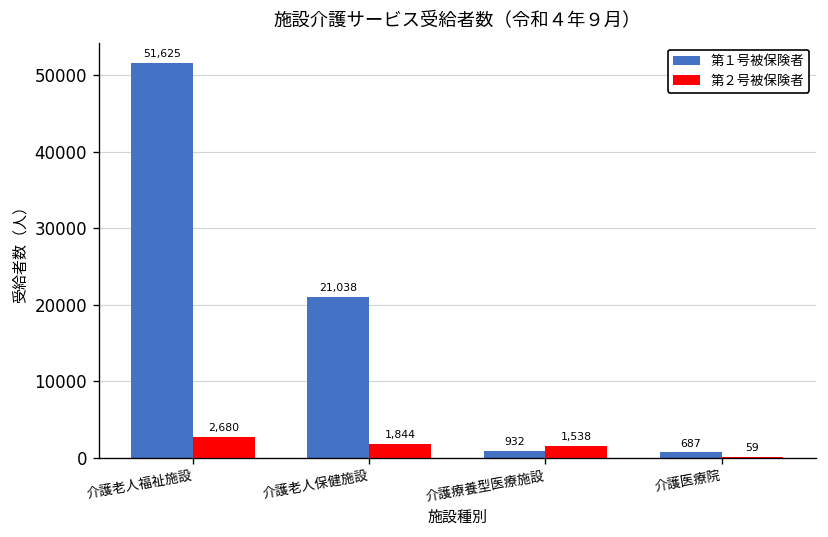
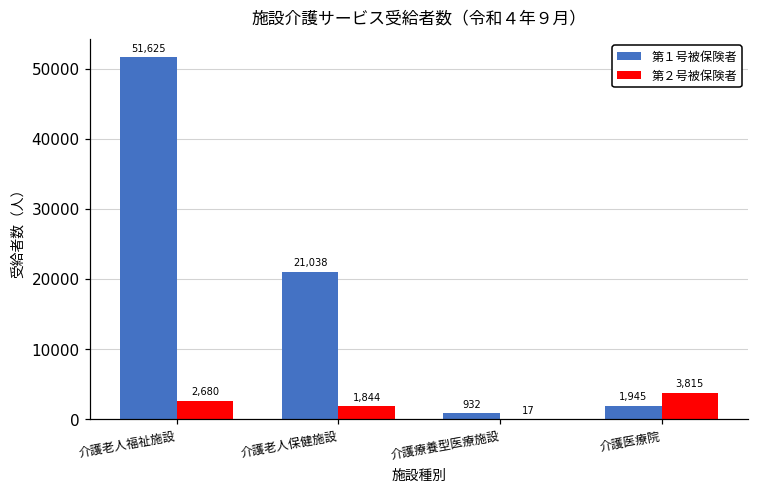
第２号被保険者, 介護療養型医療施設: 1,538 -> 17
第１号被保険者, 介護医療院: 687 -> 1,945
第２号被保険者, 介護医療院: 59 -> 3,815
